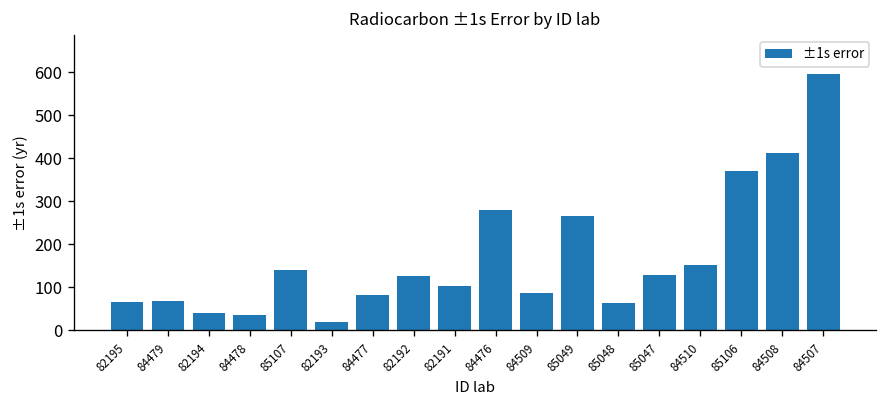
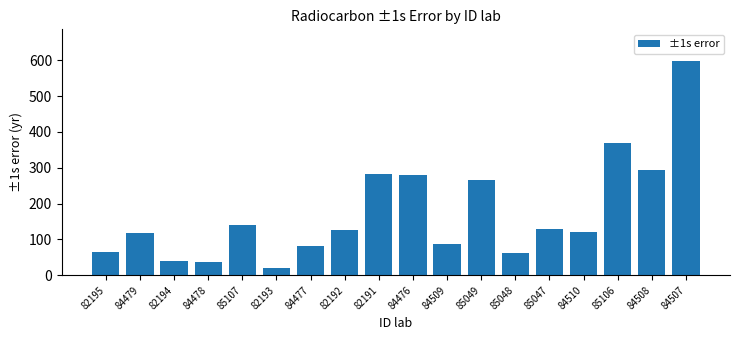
84479: 70 -> 120
82191: 100 -> 280
84510: 150 -> 120
84508: 410 -> 290
